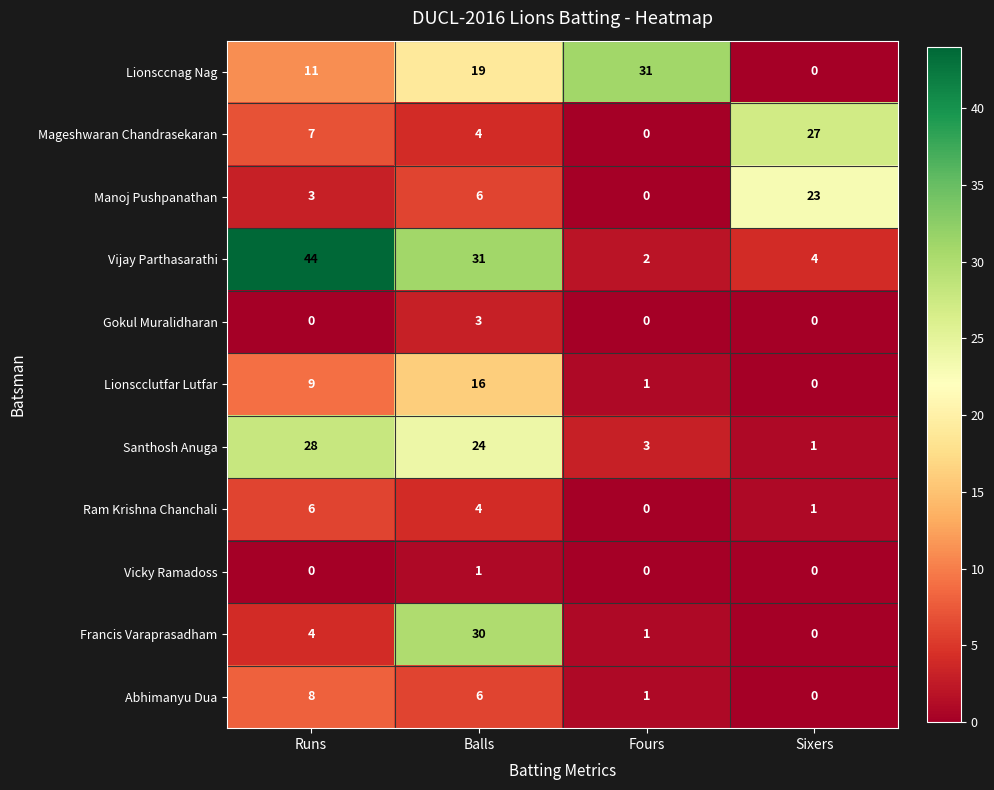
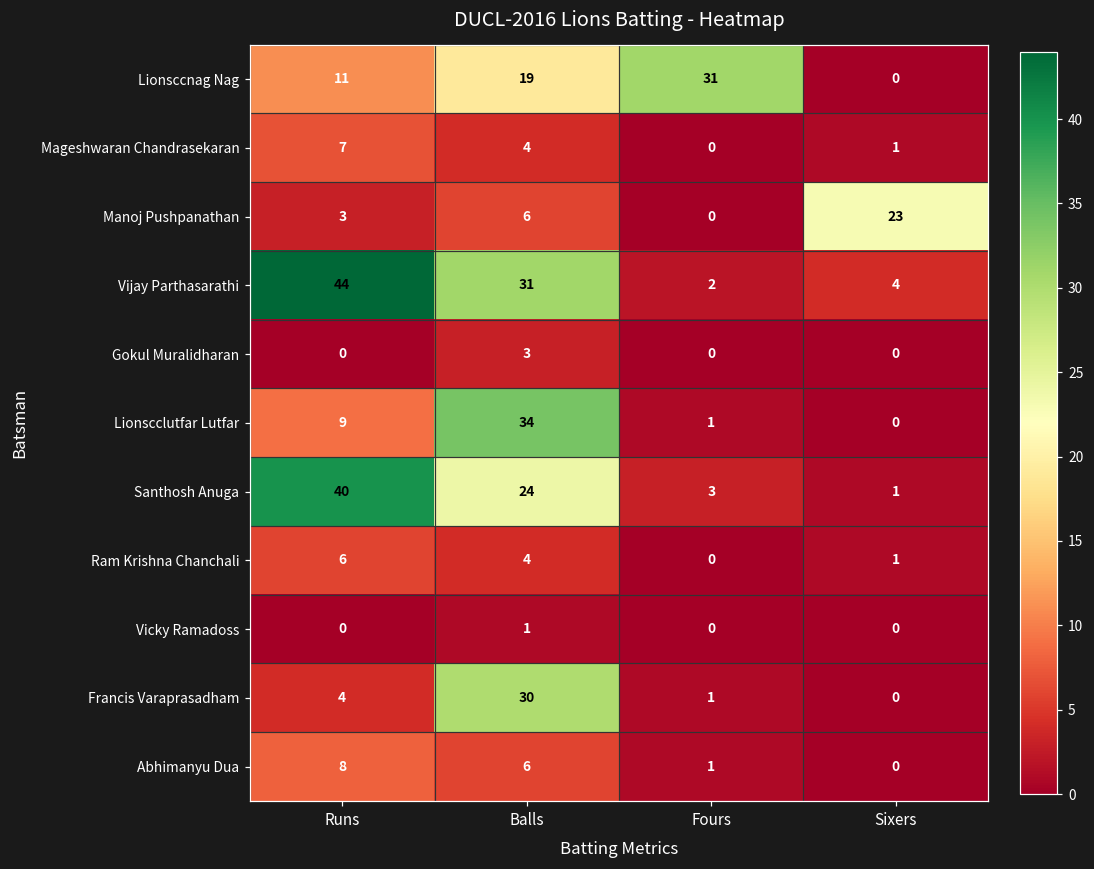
Mageshwaran Chandrasekaran, Sixers: 27 -> 1
Lionscclutfar Lutfar, Balls: 16 -> 34
Santhosh Anuga, Runs: 28 -> 40
